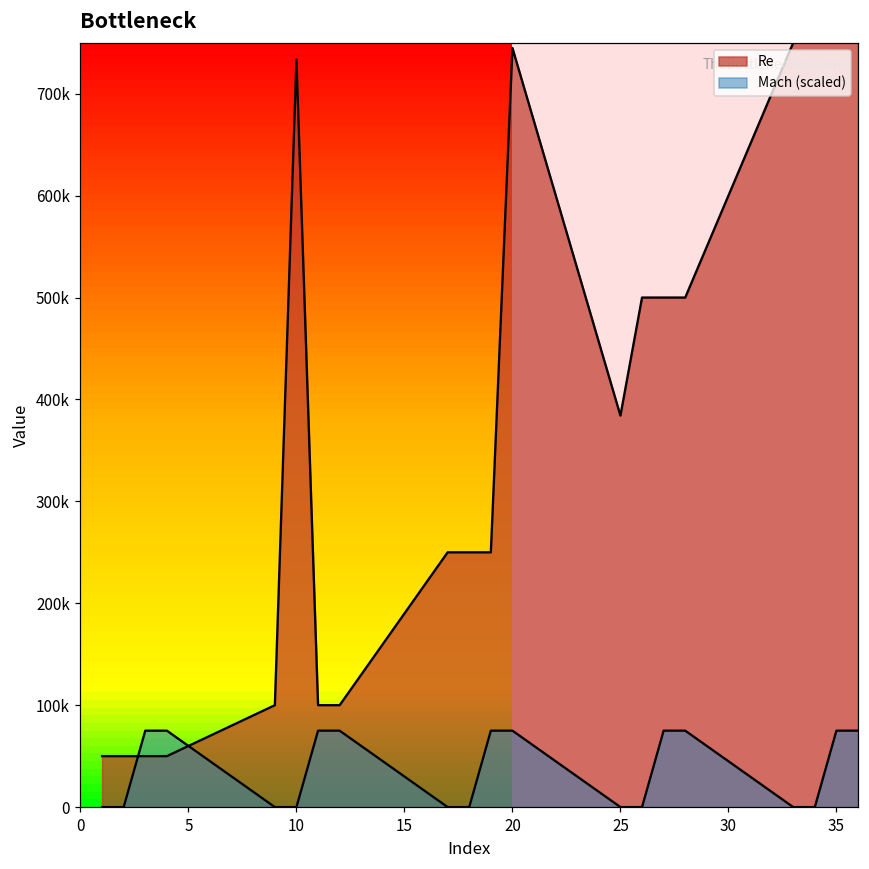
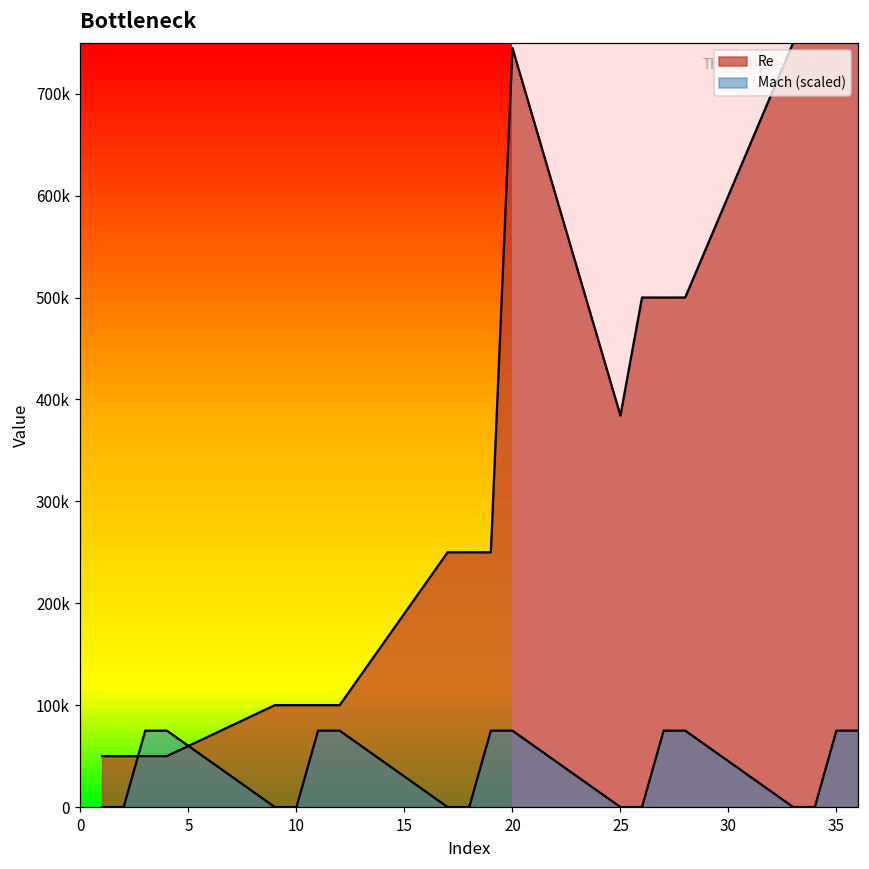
Re, 10: 730000 -> 100000
